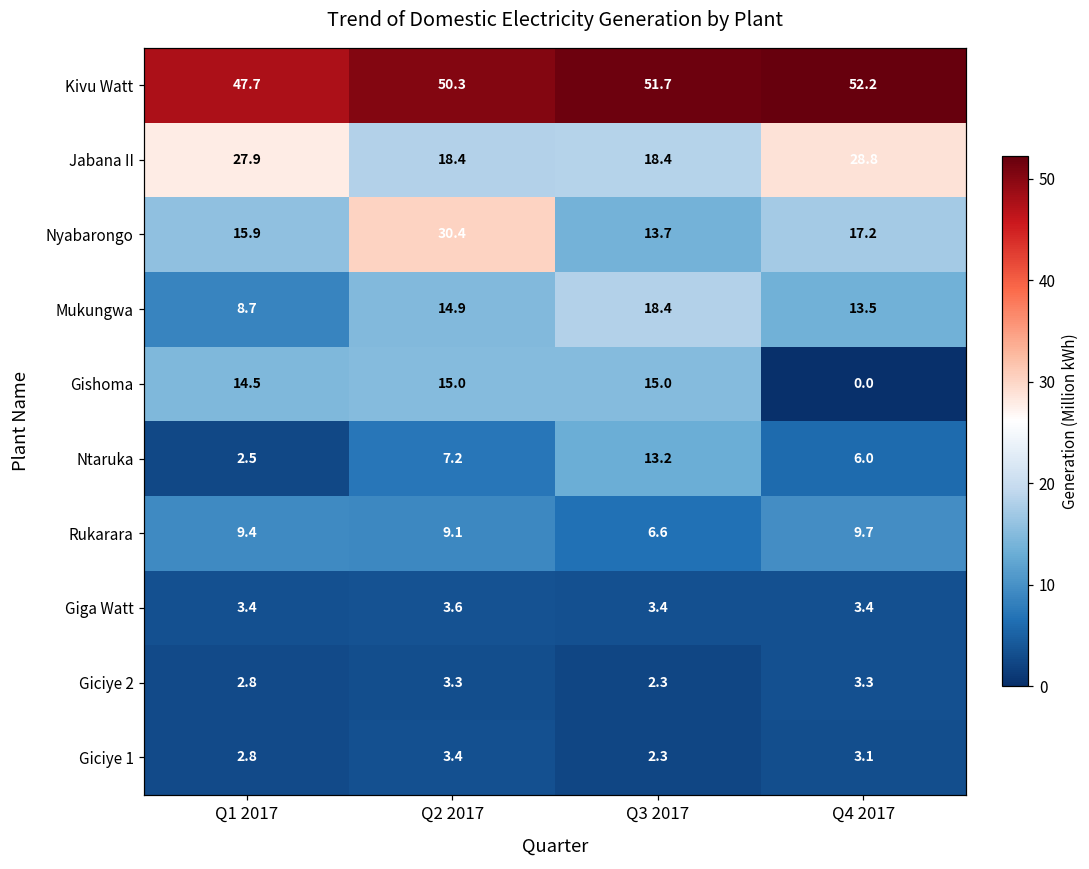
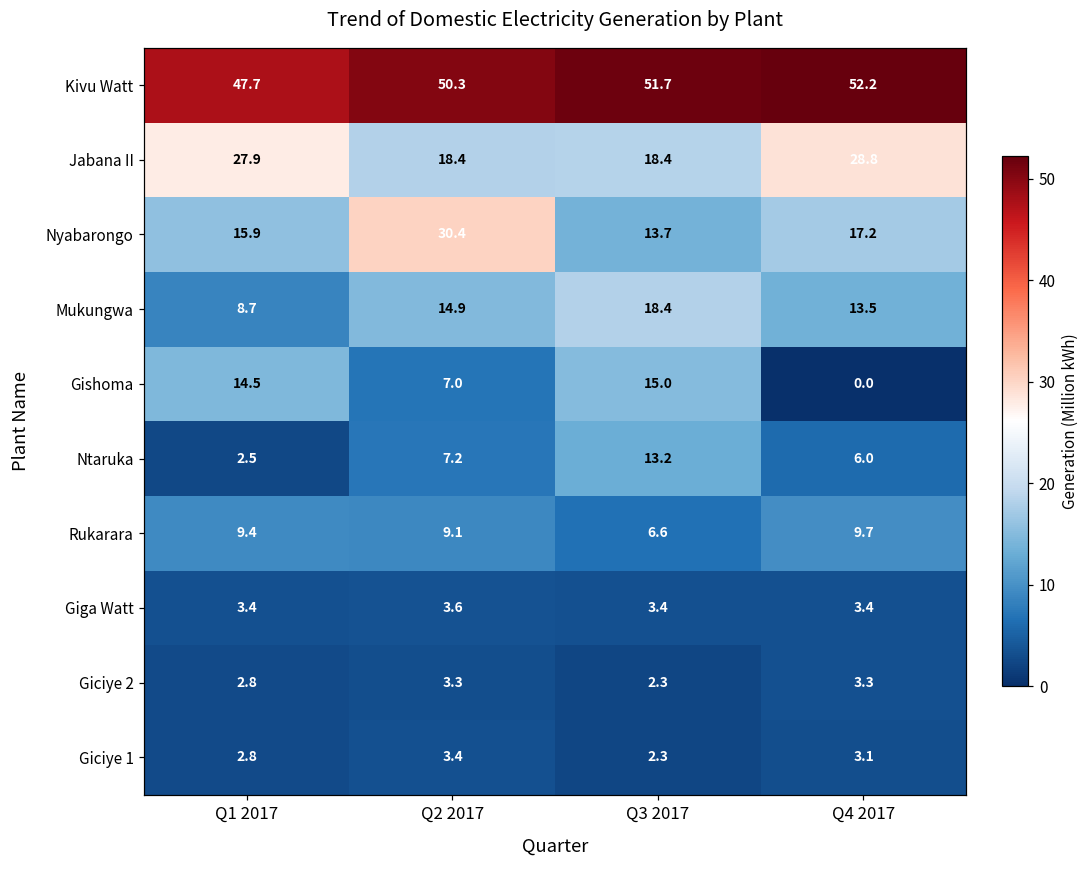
Gishoma, Q2 2017: 15.0 -> 7.0
